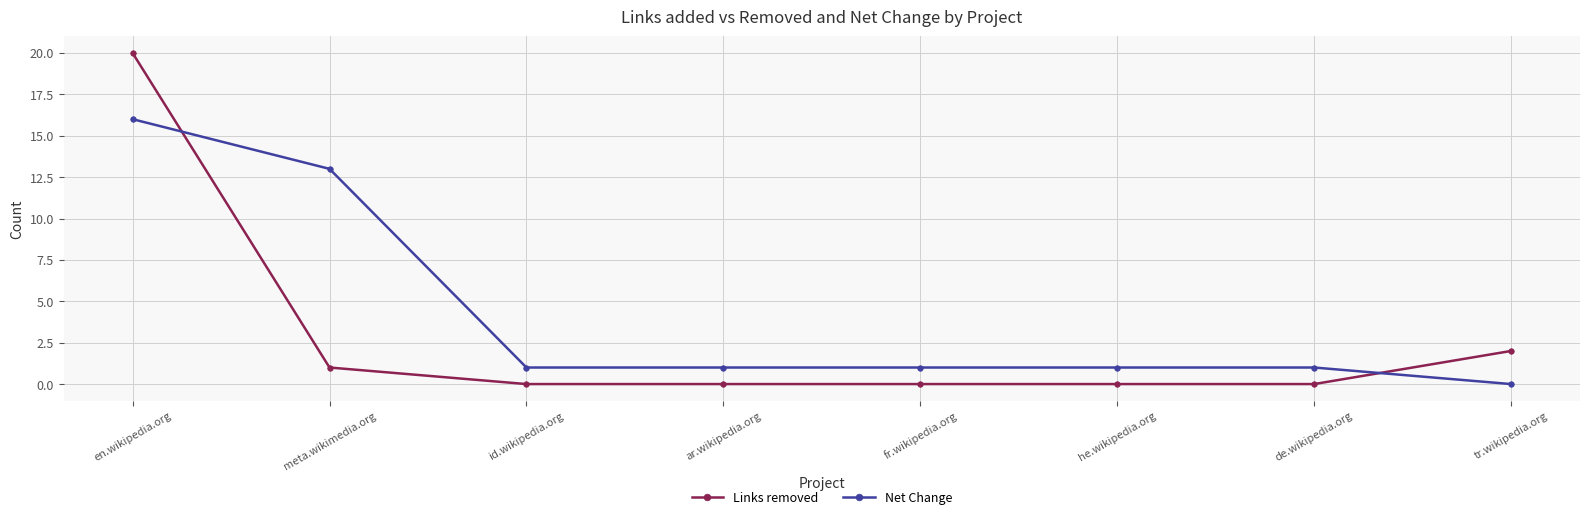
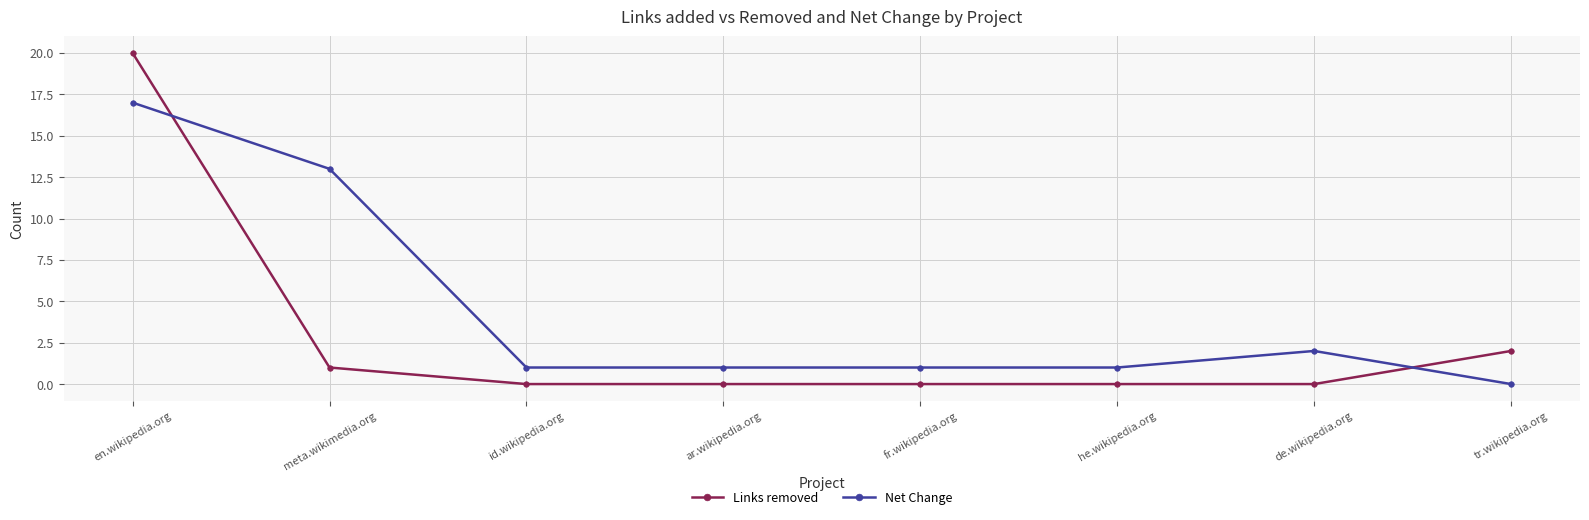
Net Change, en.wikipedia.org: 16 -> 17
Net Change, de.wikipedia.org: 1 -> 2
